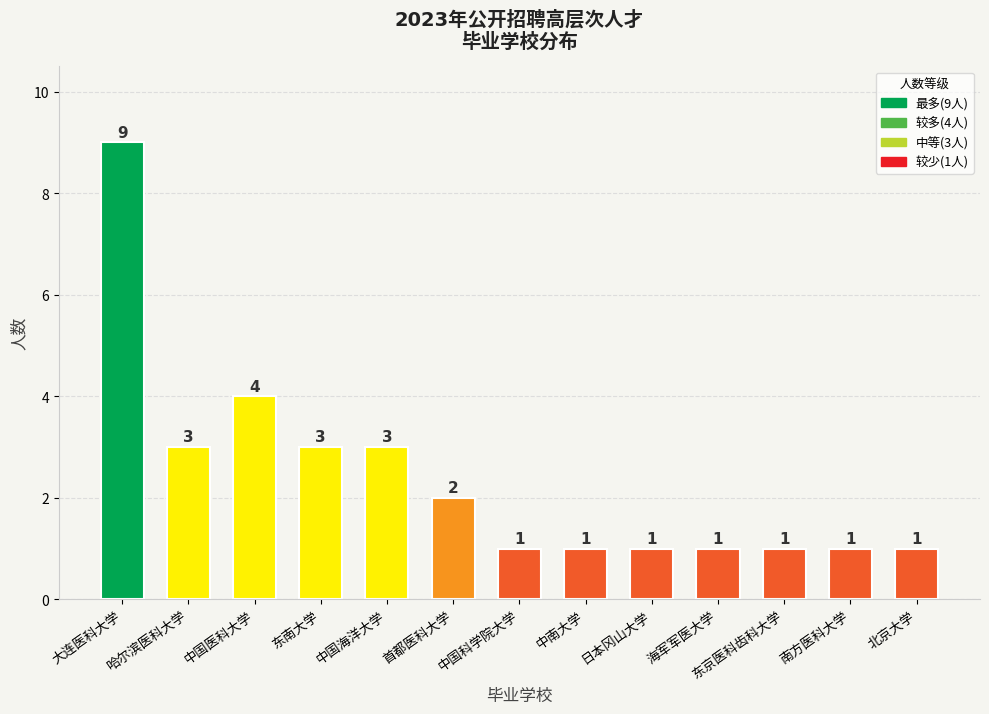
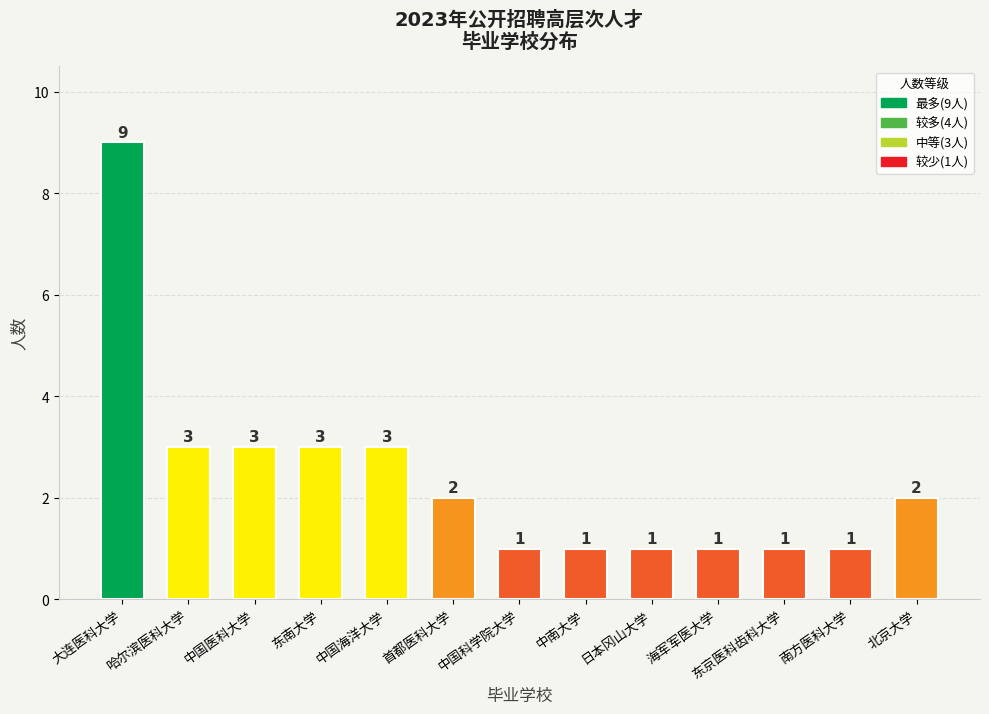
中国医科大学: 4 -> 3
北京大学: 1 -> 2
